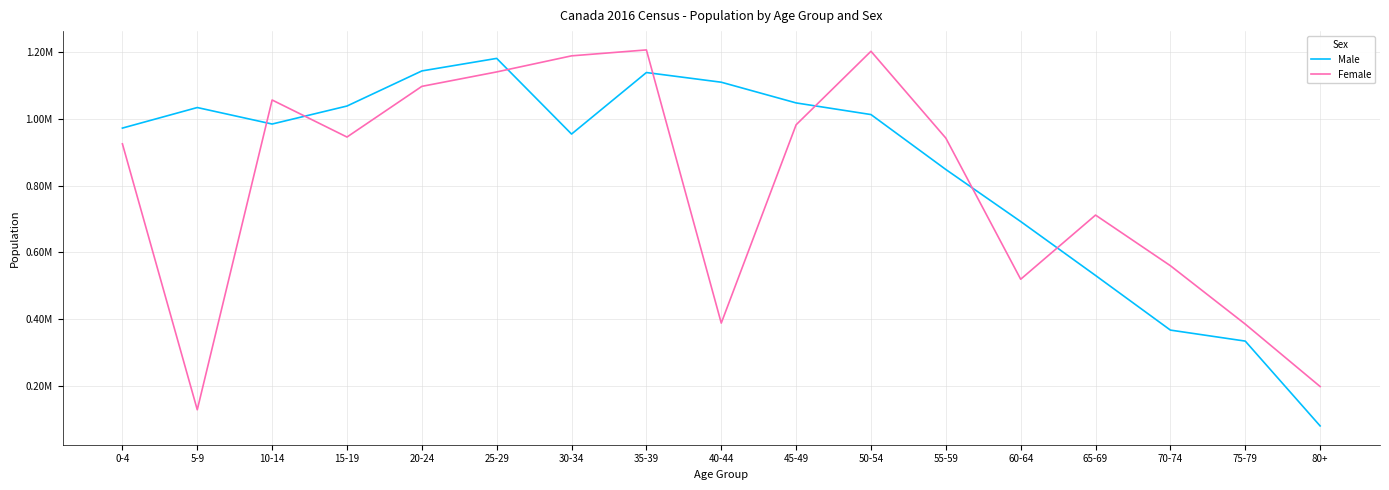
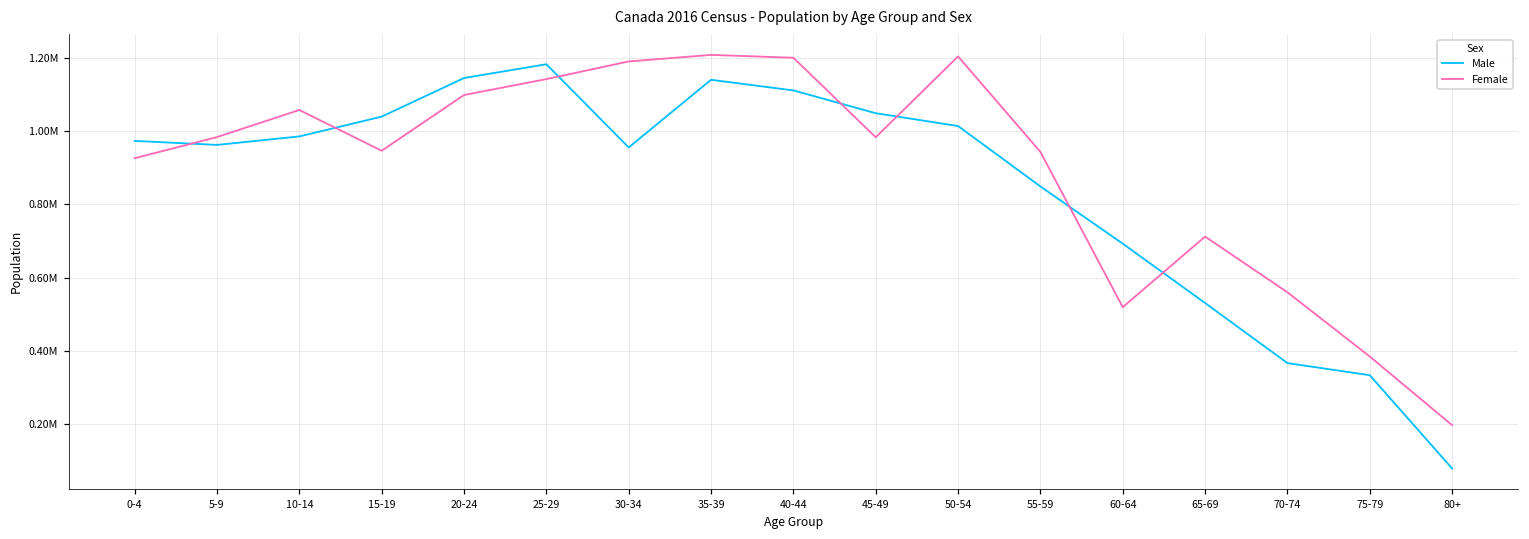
Male, 5-9: 1030000 -> 960000
Female, 5-9: 130000 -> 980000
Female, 40-44: 390000 -> 1200000
